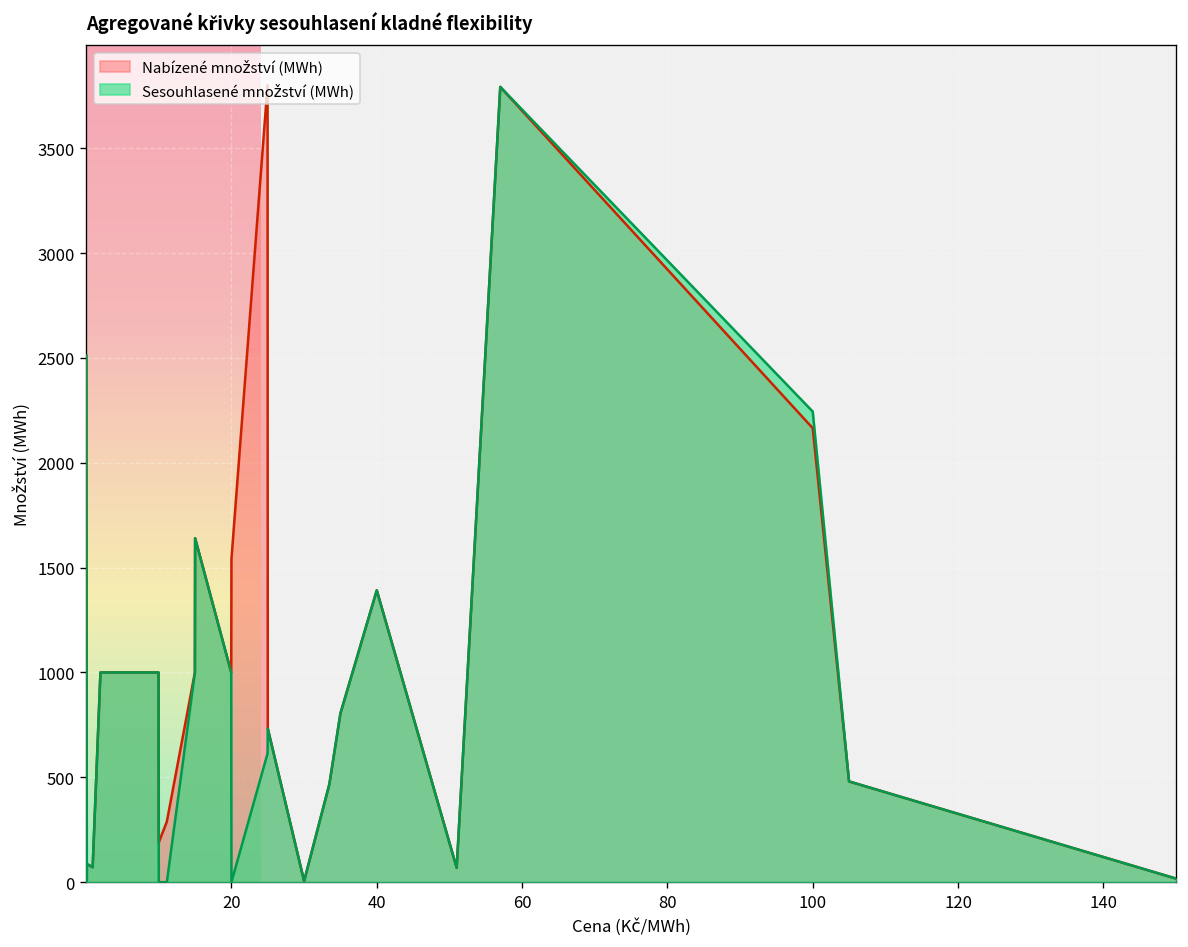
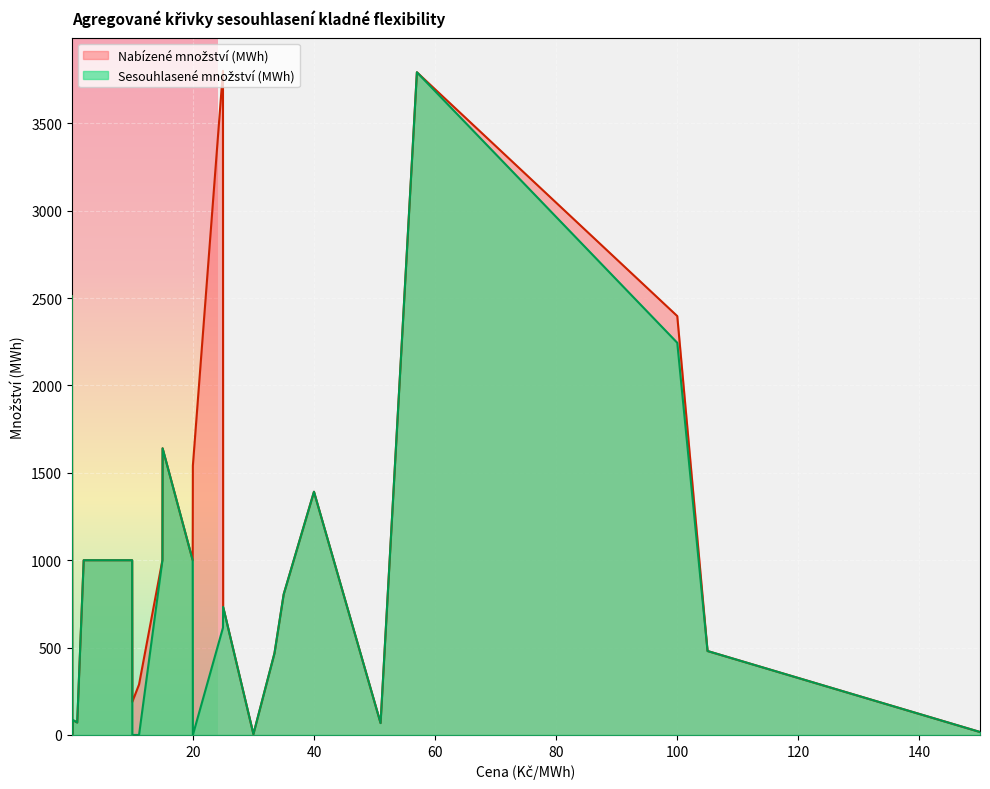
Nabízené množství (MWh), 100: 2170 -> 2400
